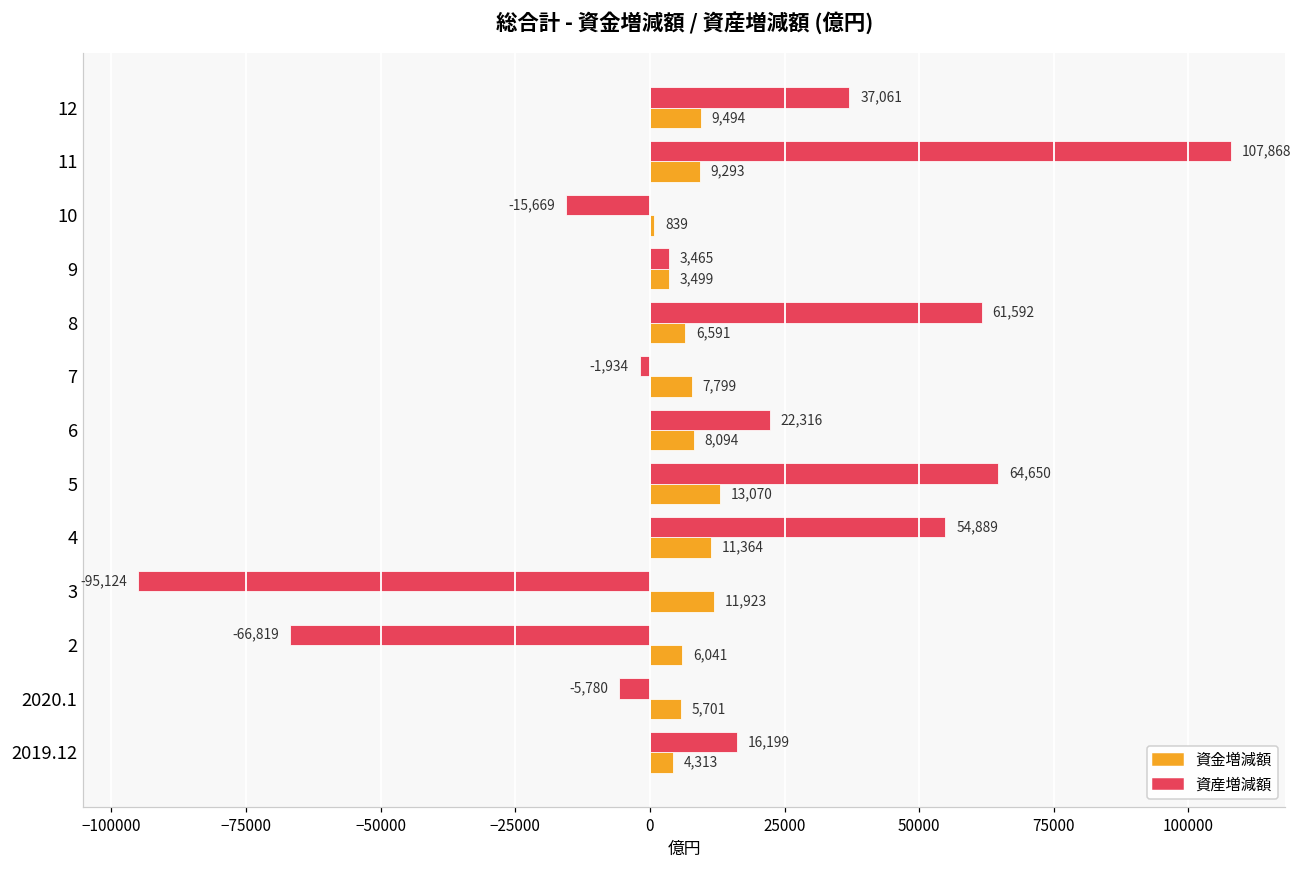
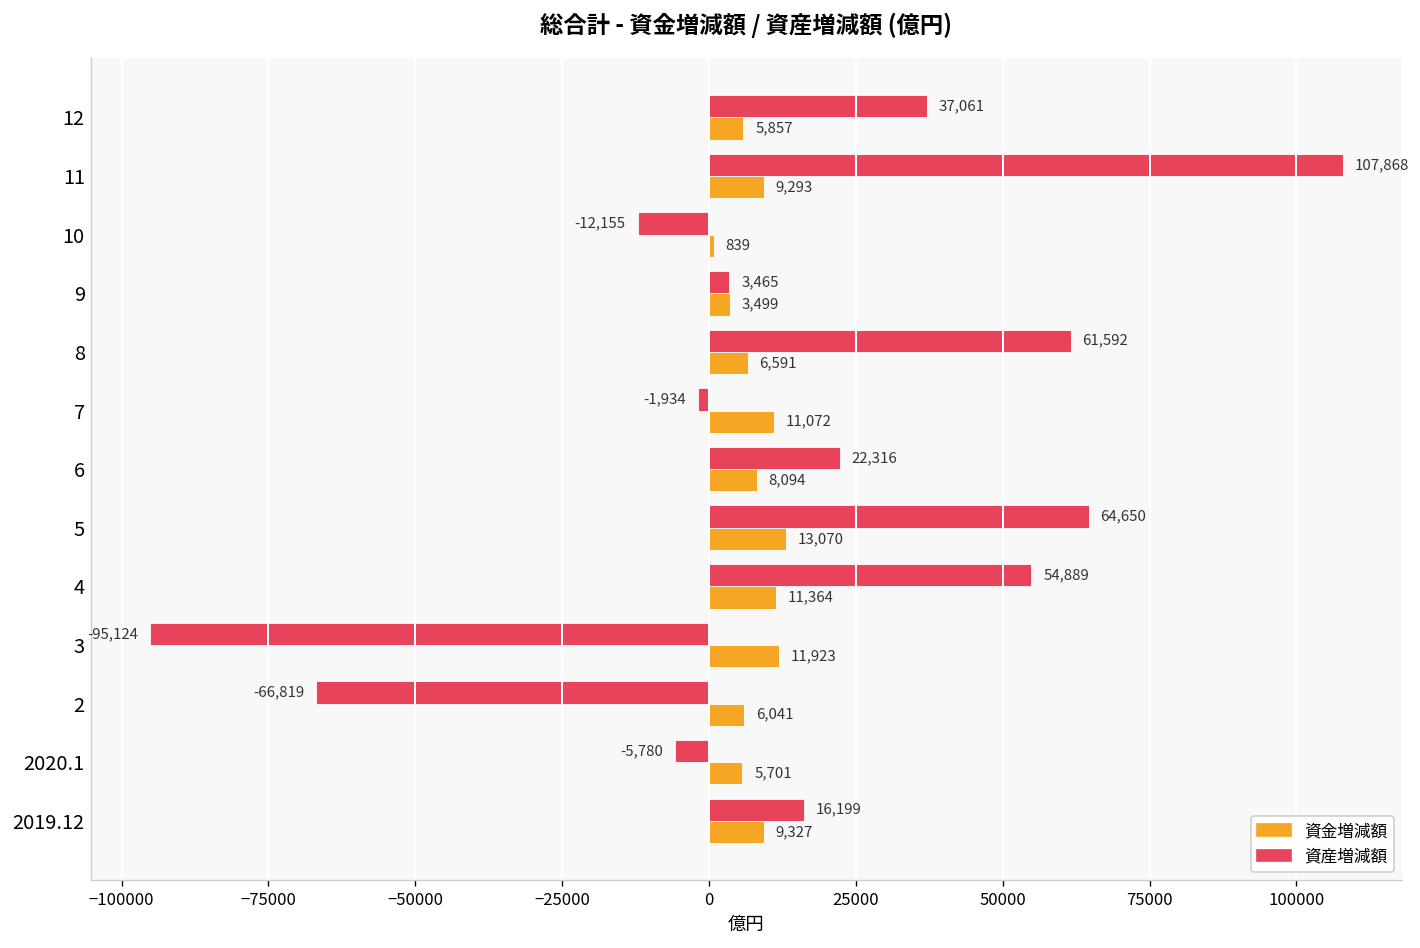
資金増減額, 12: 9,494 -> 5,857
資産増減額, 10: -15,669 -> -12,155
資金増減額, 7: 7,799 -> 11,072
資金増減額, 2019.12: 4,313 -> 9,327
